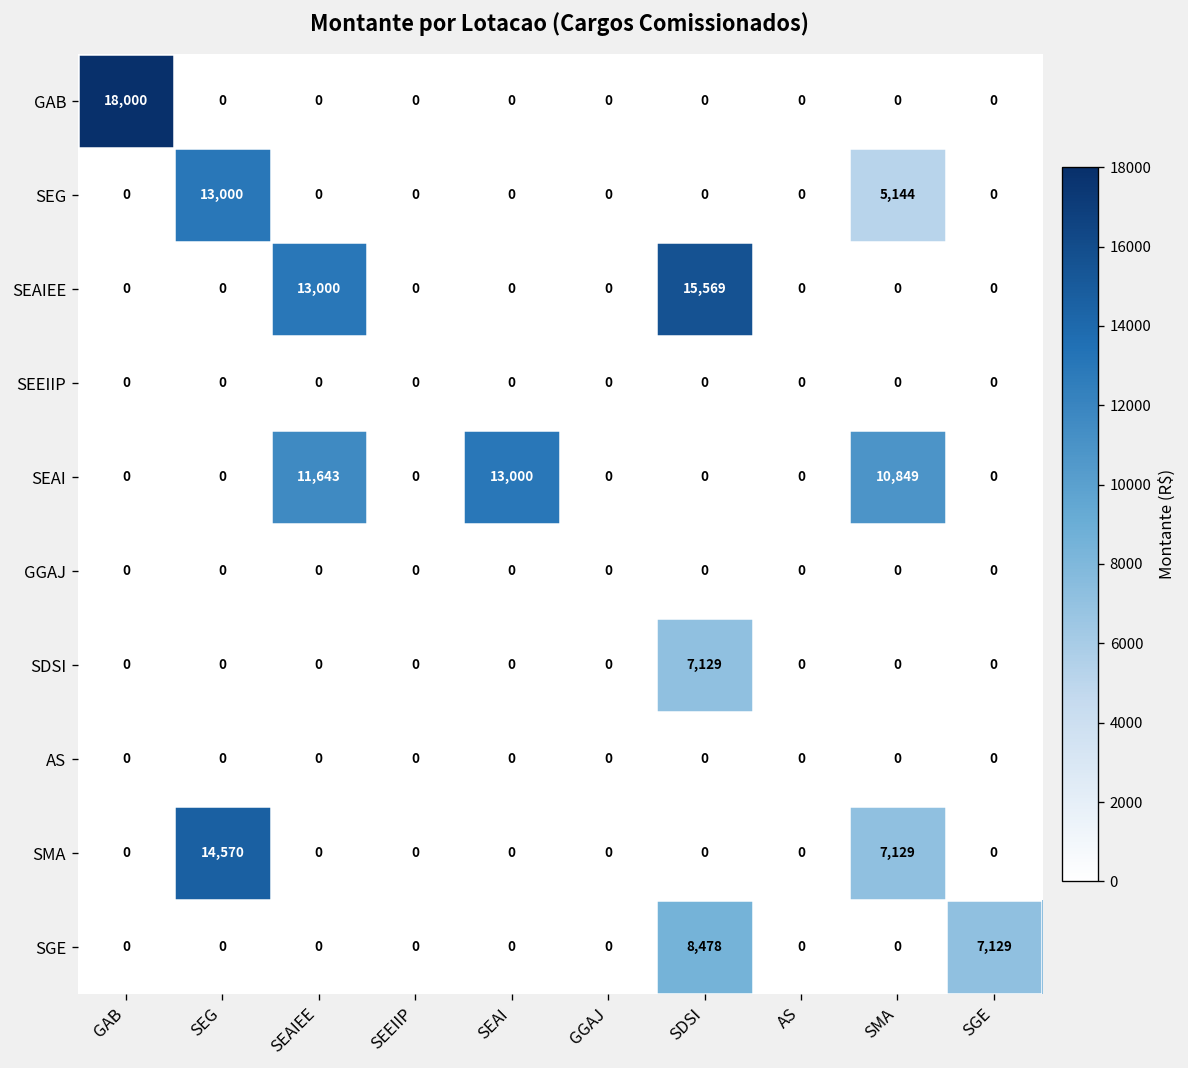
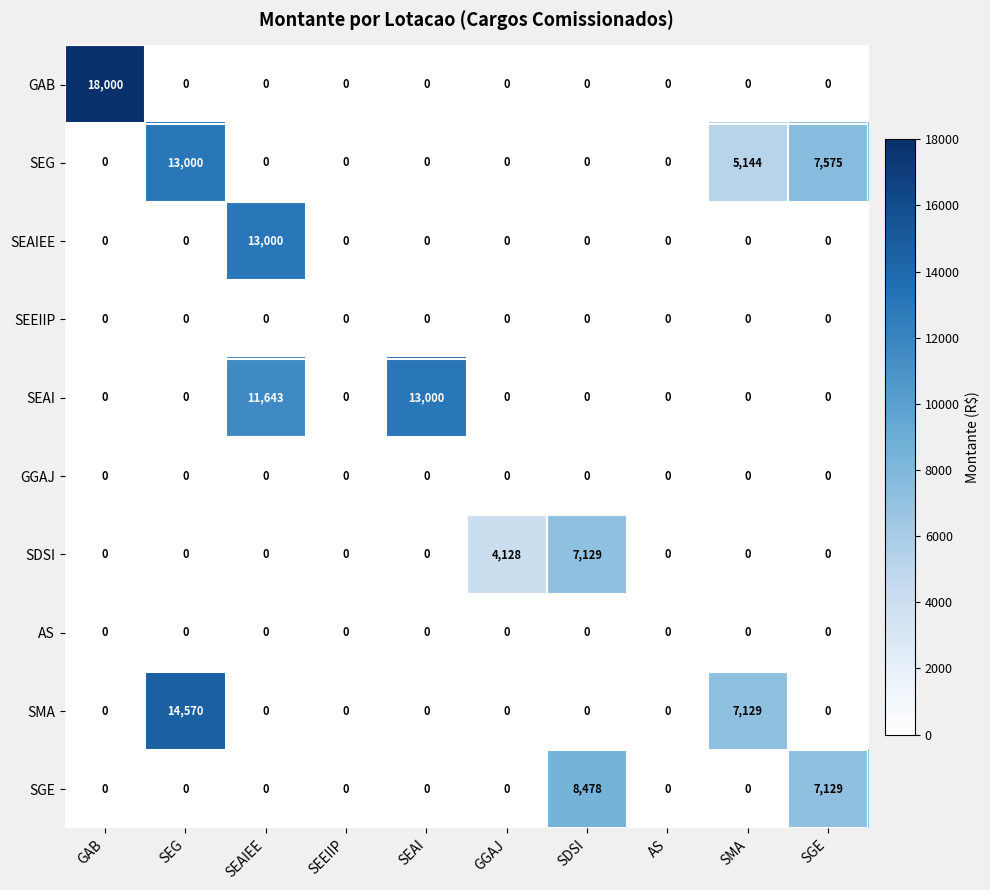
SEG, SGE: 0 -> 7,575
SEAIEE, SDSI: 15,569 -> 0
SEAI, SMA: 10,849 -> 0
SDSI, GGAJ: 0 -> 4,128
